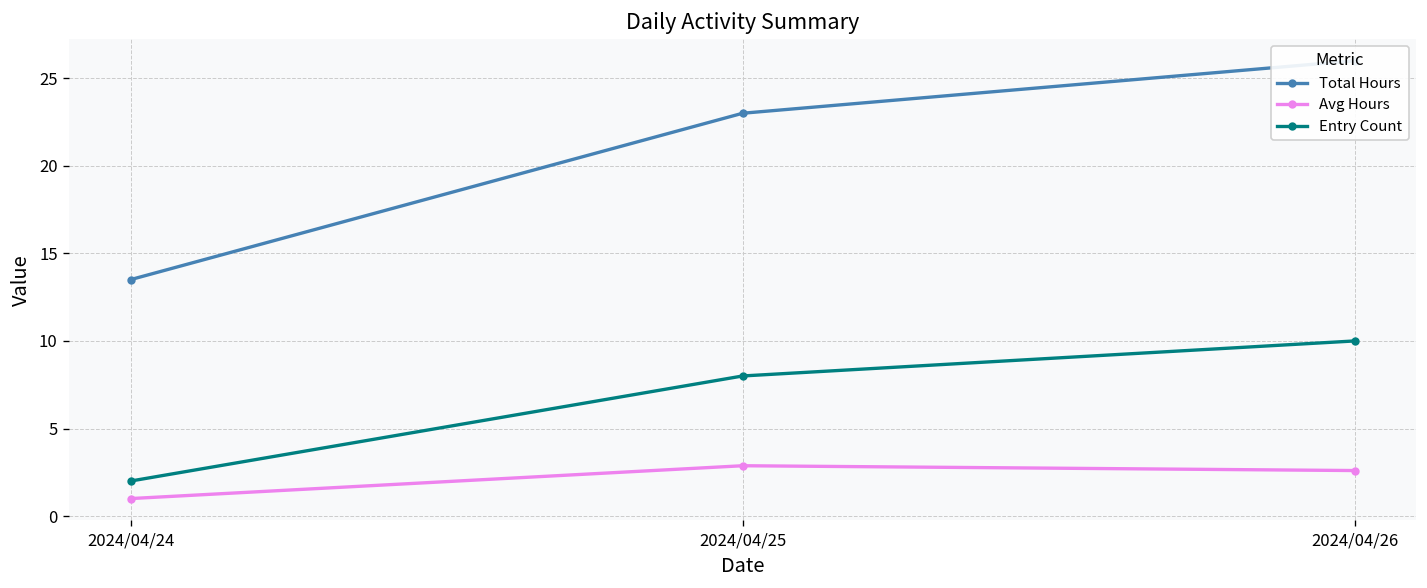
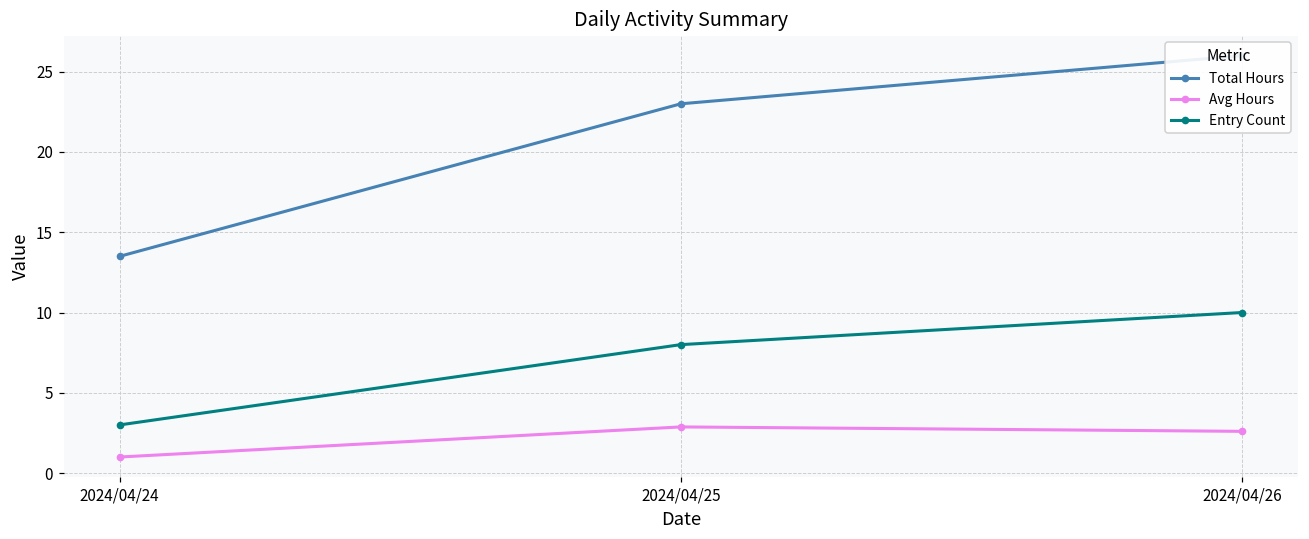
Entry Count, 2024/04/24: 2 -> 3
